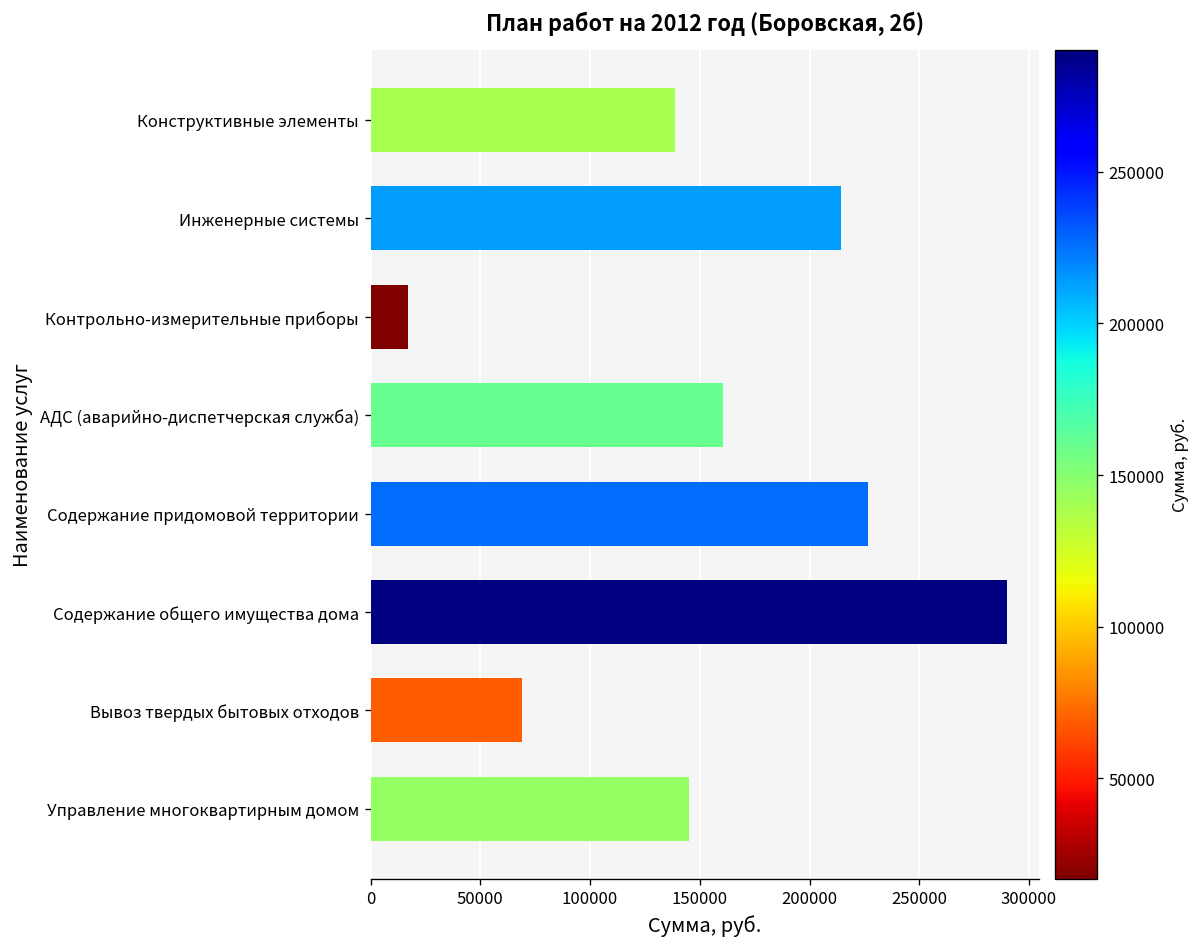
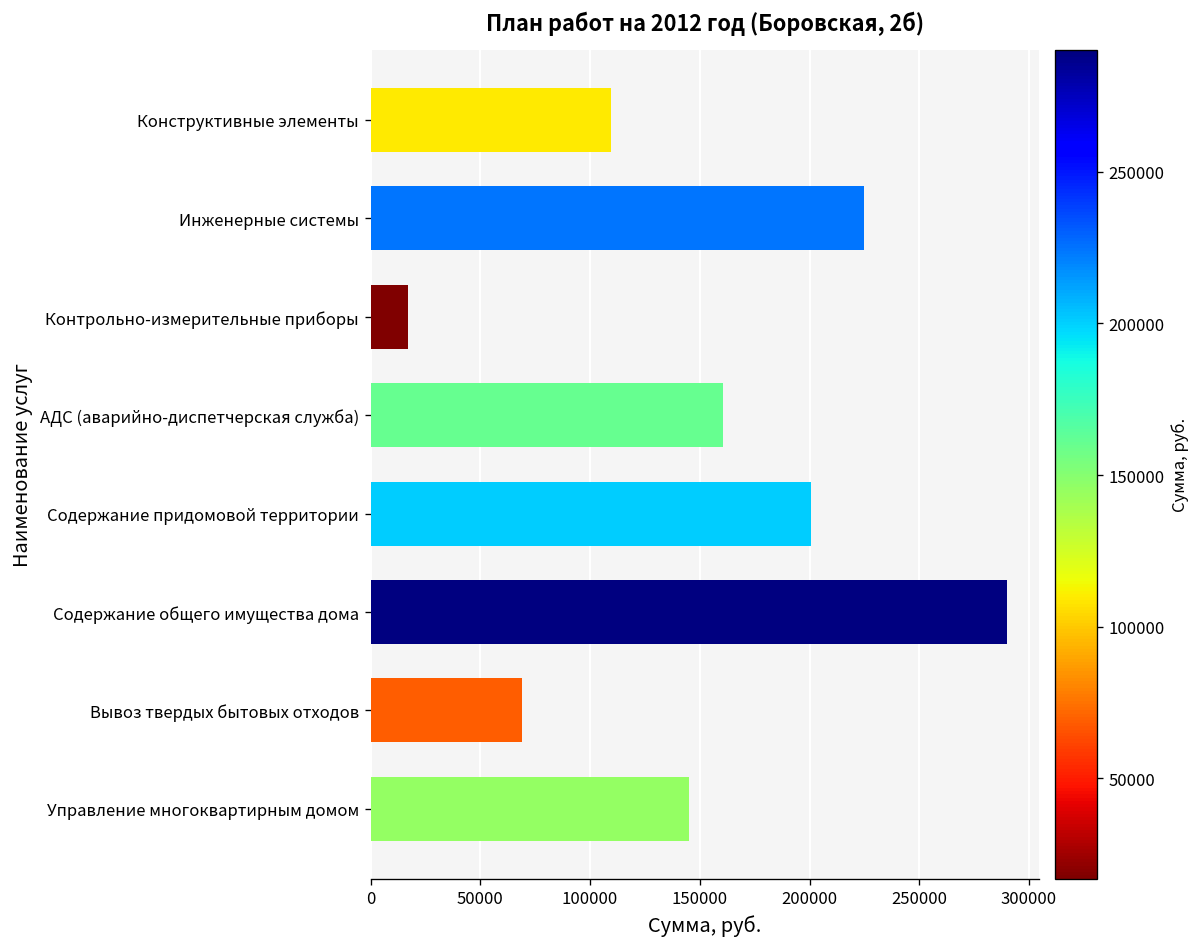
Конструктивные элементы: 139000 -> 110000
Инженерные системы: 214000 -> 225000
Содержание придомовой территории: 226000 -> 200000
